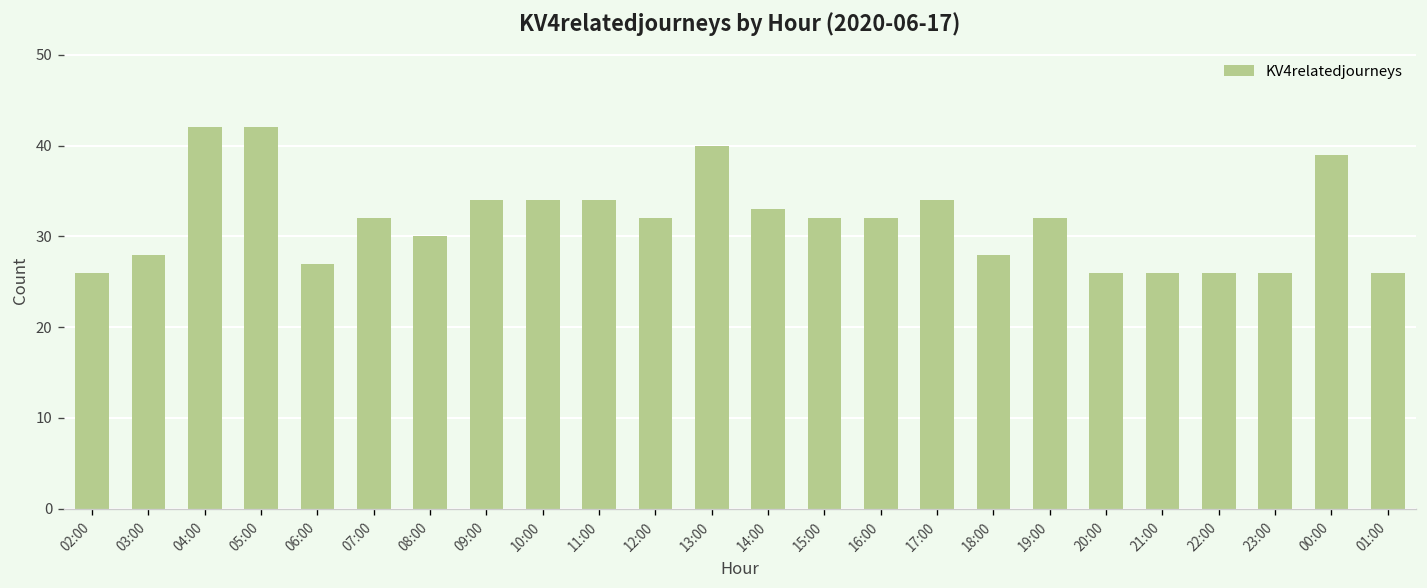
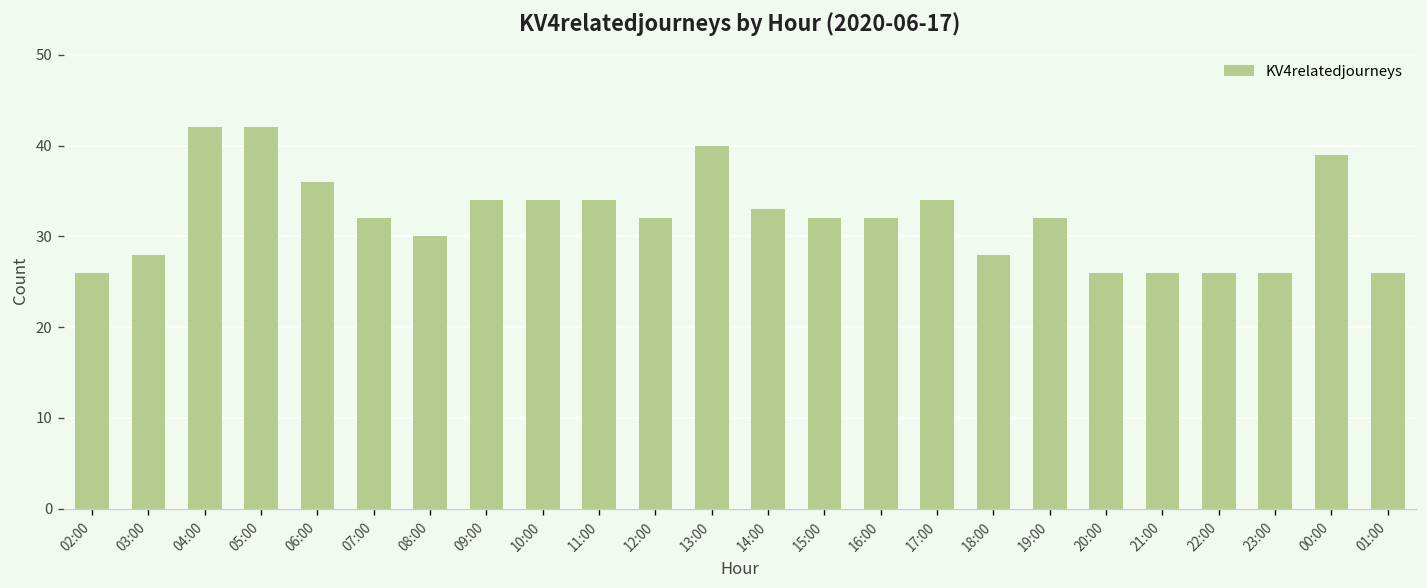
06:00: 27 -> 36
